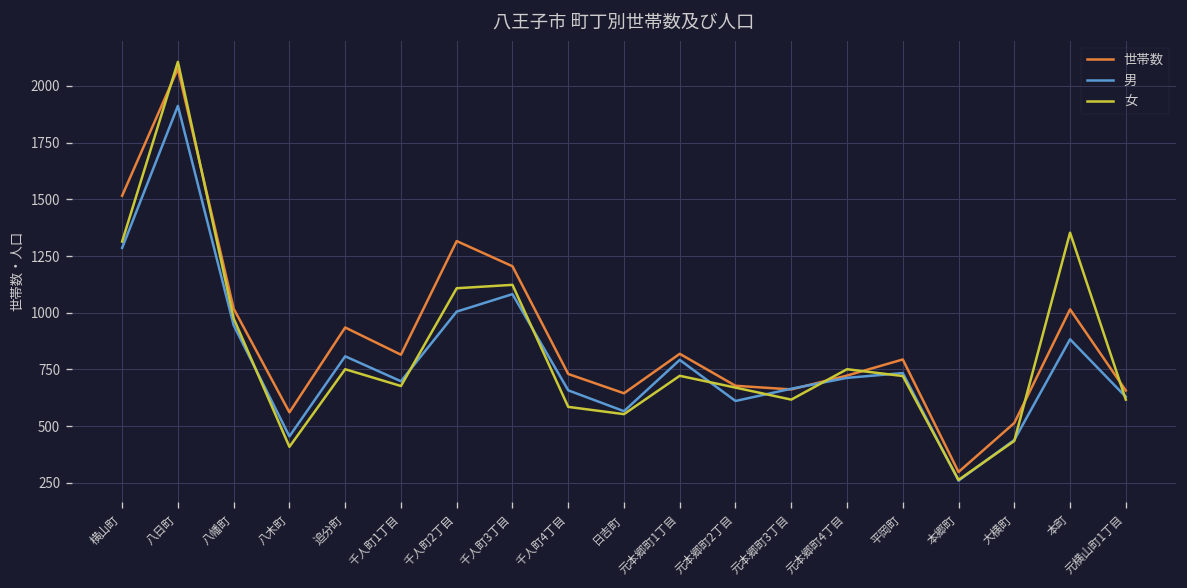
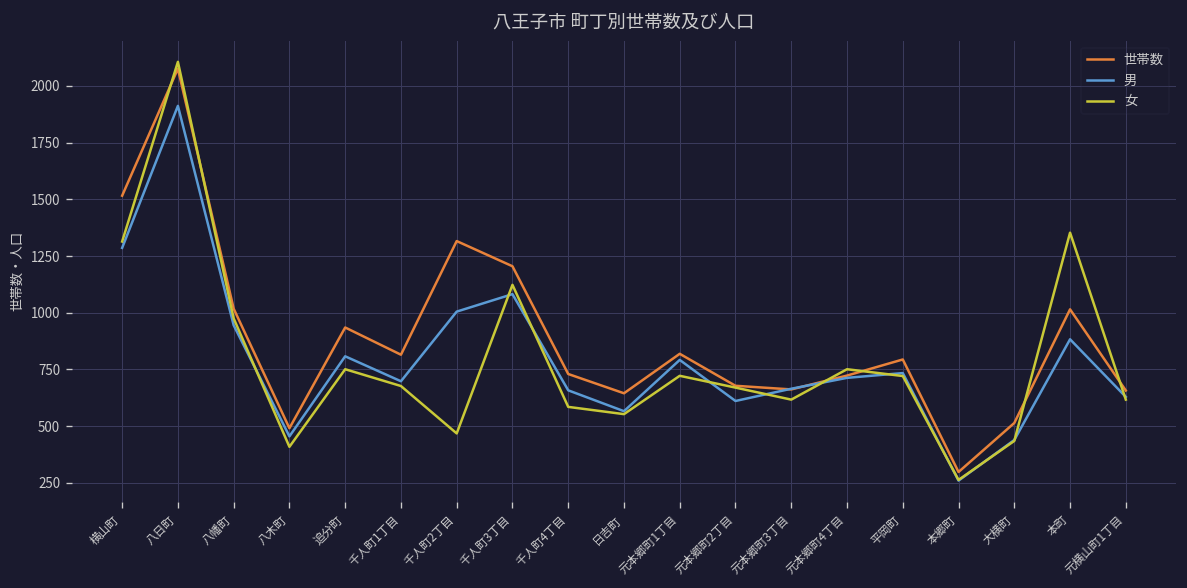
世帯数, 八木町: 560 -> 490
女, 千人町2丁目: 1110 -> 470
